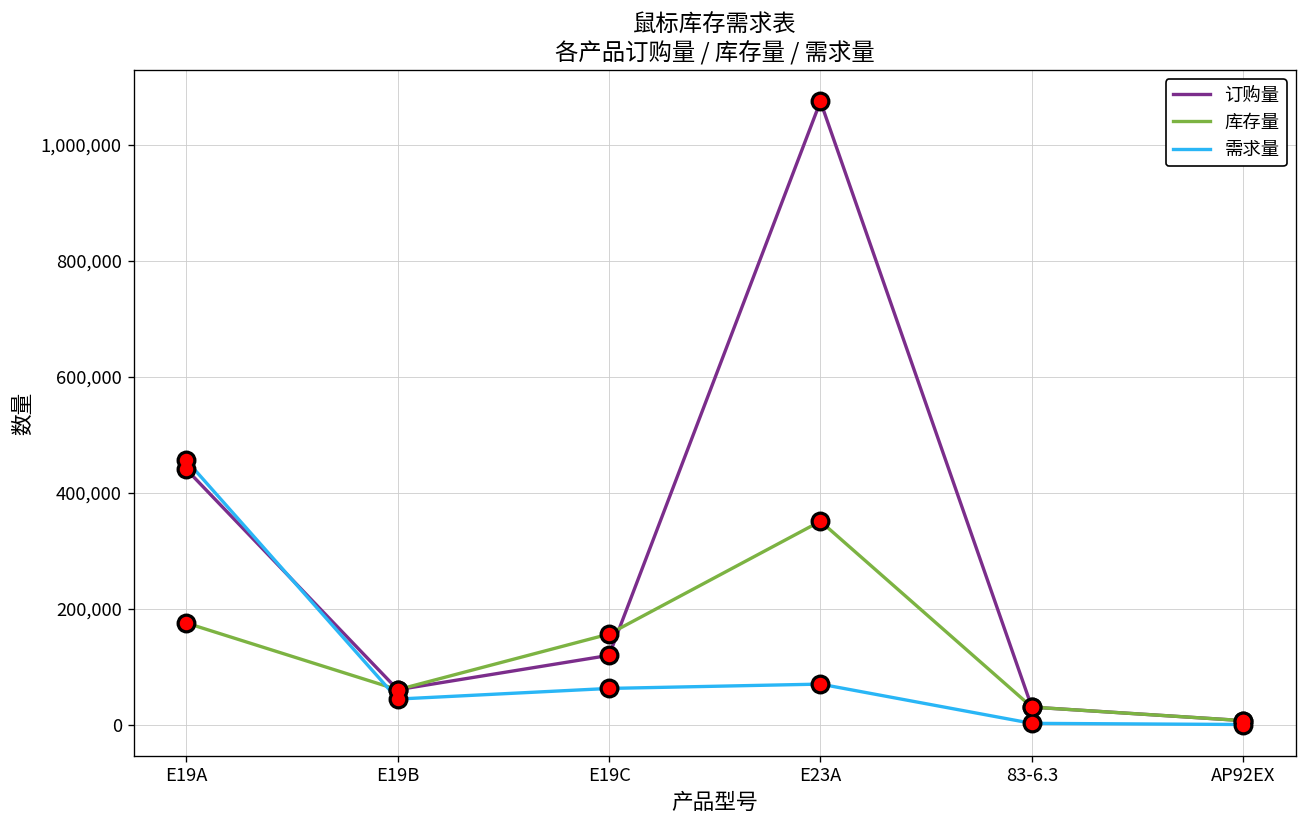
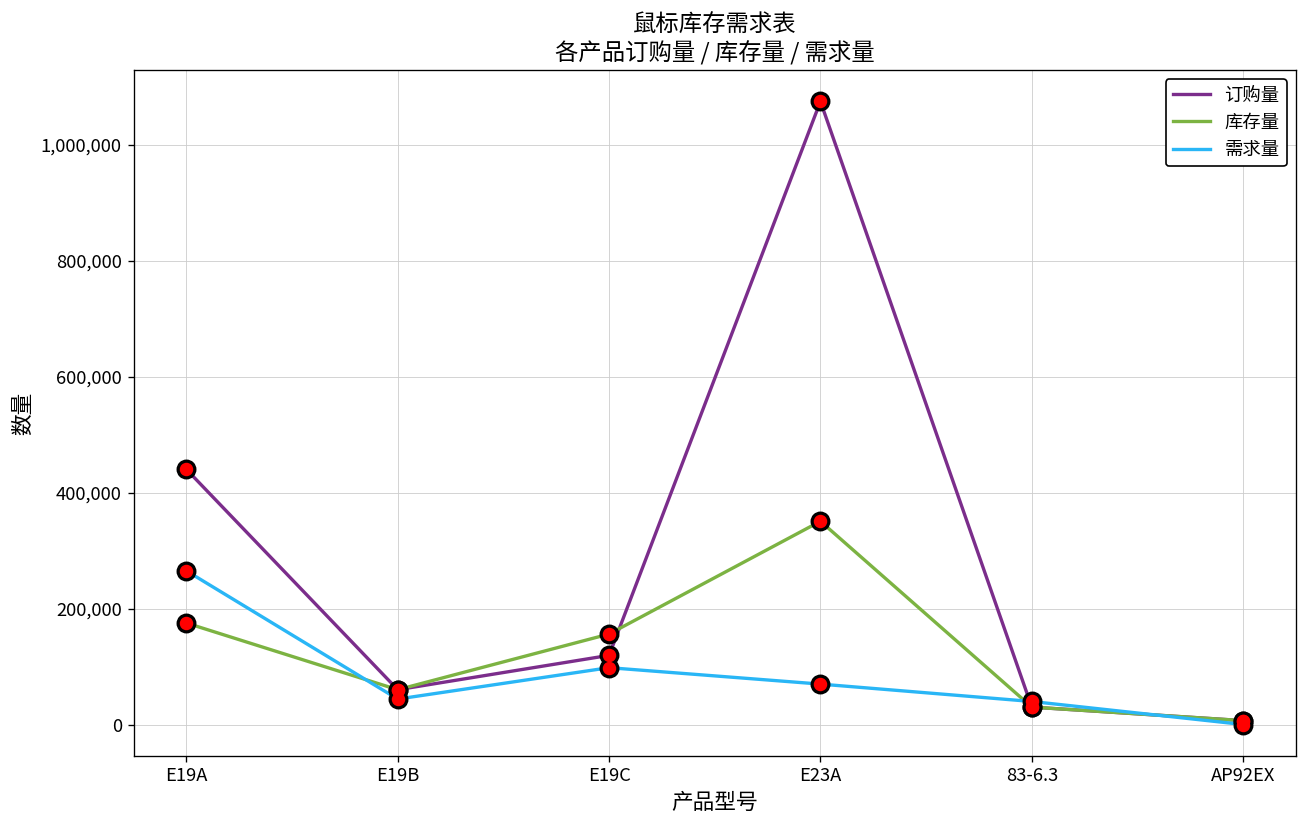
需求量, E19A: 460,000 -> 270,000
需求量, E19C: 60,000 -> 100,000
需求量, 83-6.3: 0 -> 40,000
